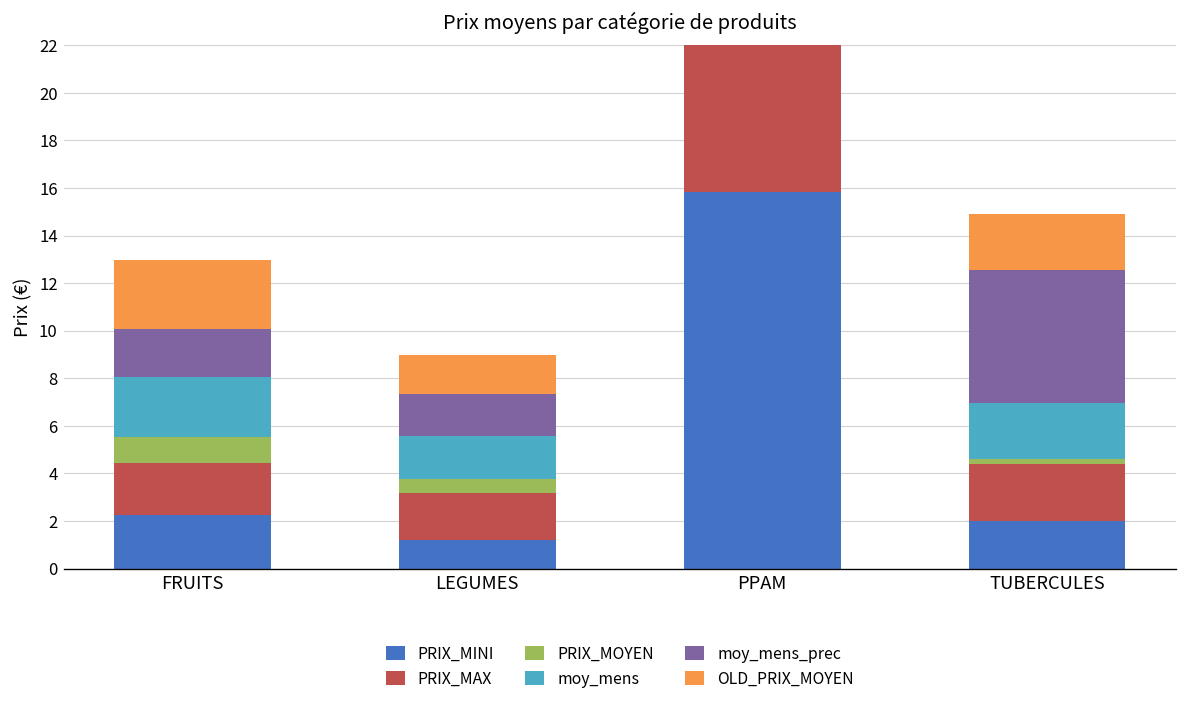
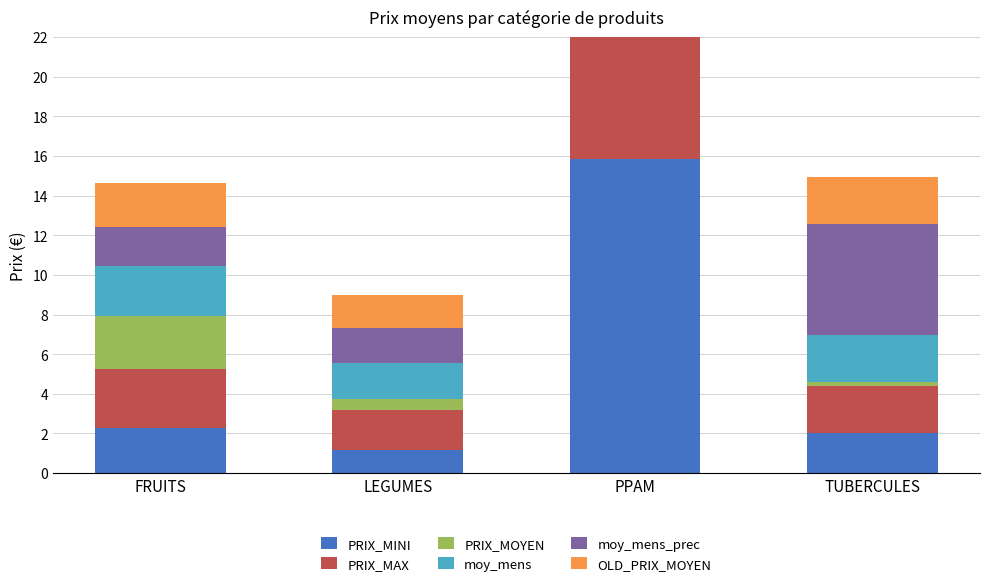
PRIX_MAX, FRUITS: 2.2 -> 3.0
PRIX_MOYEN, FRUITS: 1.1 -> 2.7
OLD_PRIX_MOYEN, FRUITS: 2.9 -> 2.2
